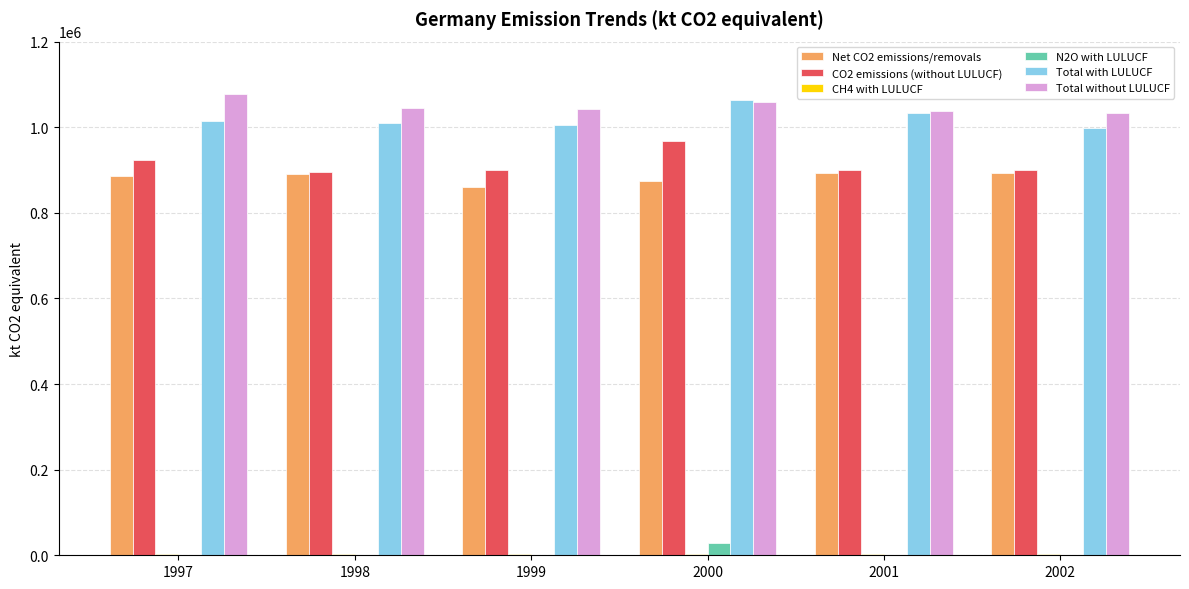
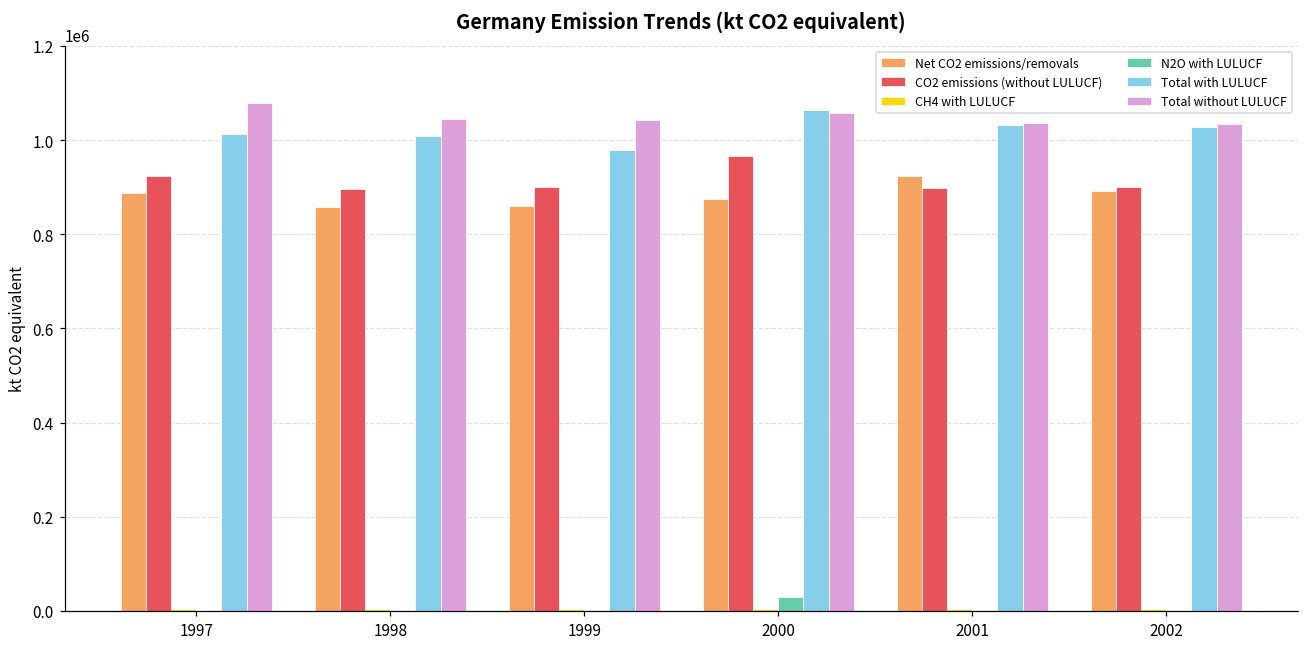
Net CO2 emissions/removals, 1998: 890000 -> 860000
Total with LULUCF, 1999: 1000000 -> 980000
Net CO2 emissions/removals, 2001: 890000 -> 920000
Total with LULUCF, 2002: 1000000 -> 1030000
